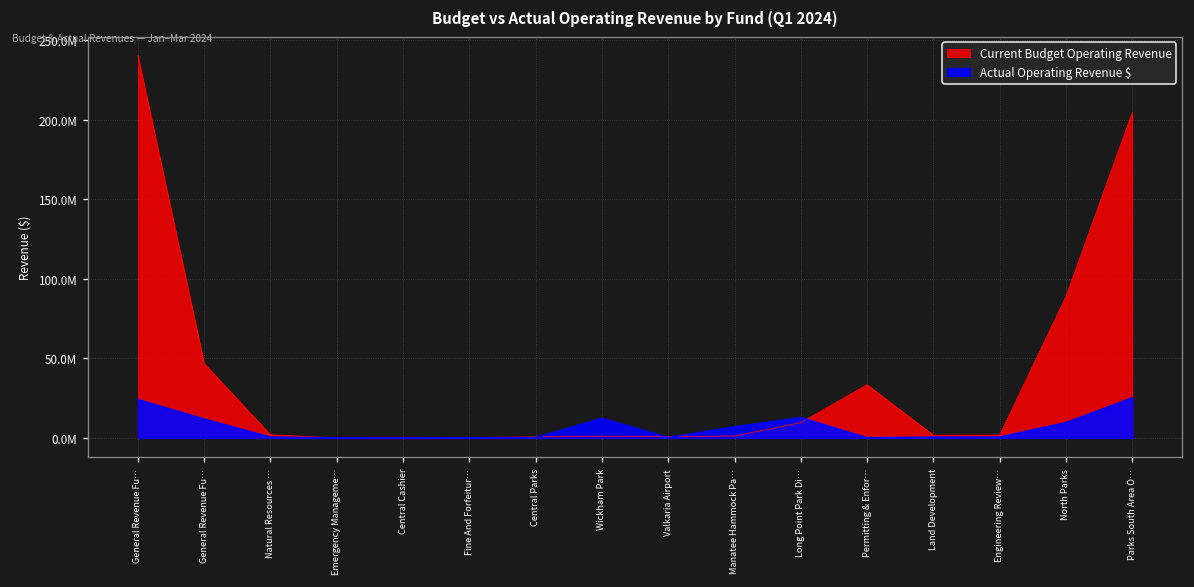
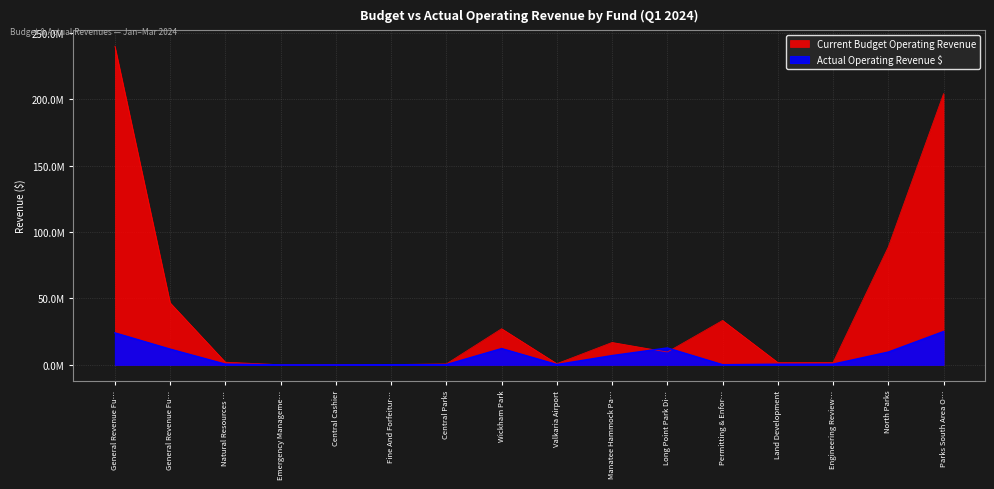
Current Budget Operating Revenue, Wickham Park: 1000000 -> 27000000
Current Budget Operating Revenue, Manatee Hammock Pa…: 1000000 -> 17000000
